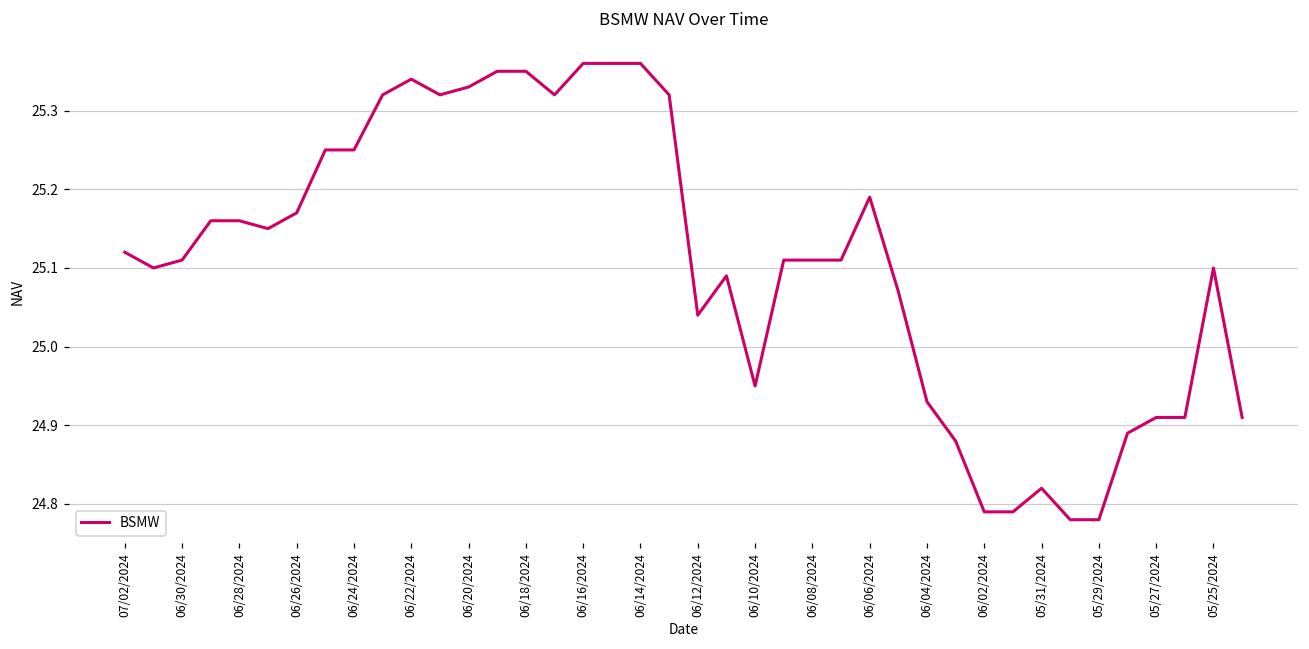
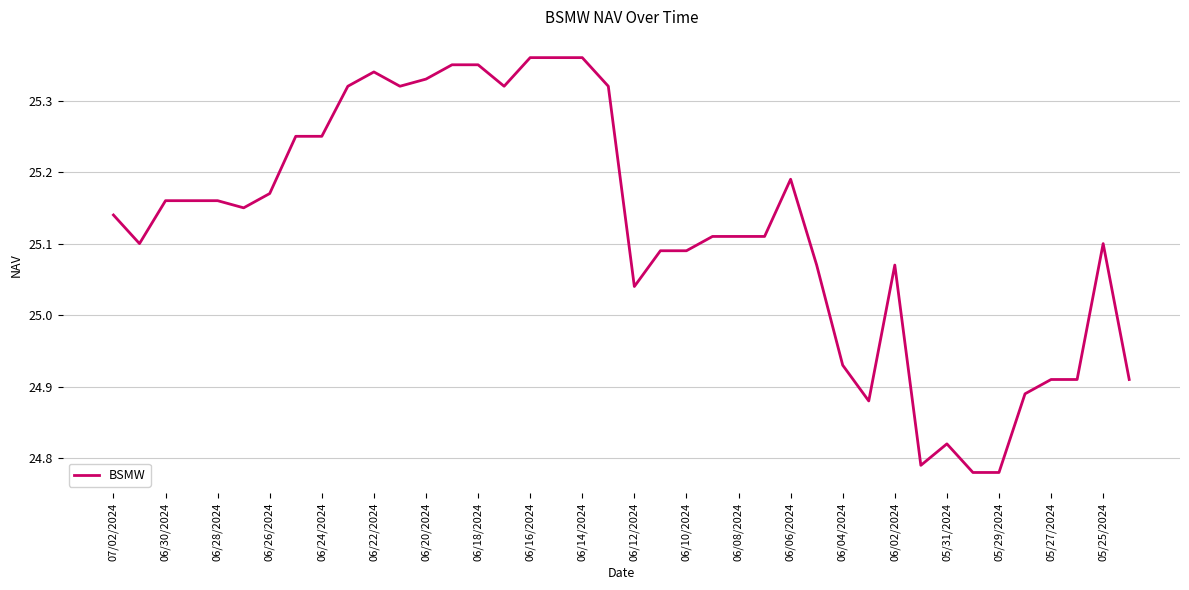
07/02/2024: 25.12 -> 25.14
06/30/2024: 25.11 -> 25.16
06/10/2024: 24.95 -> 25.09
06/02/2024: 24.79 -> 25.07
